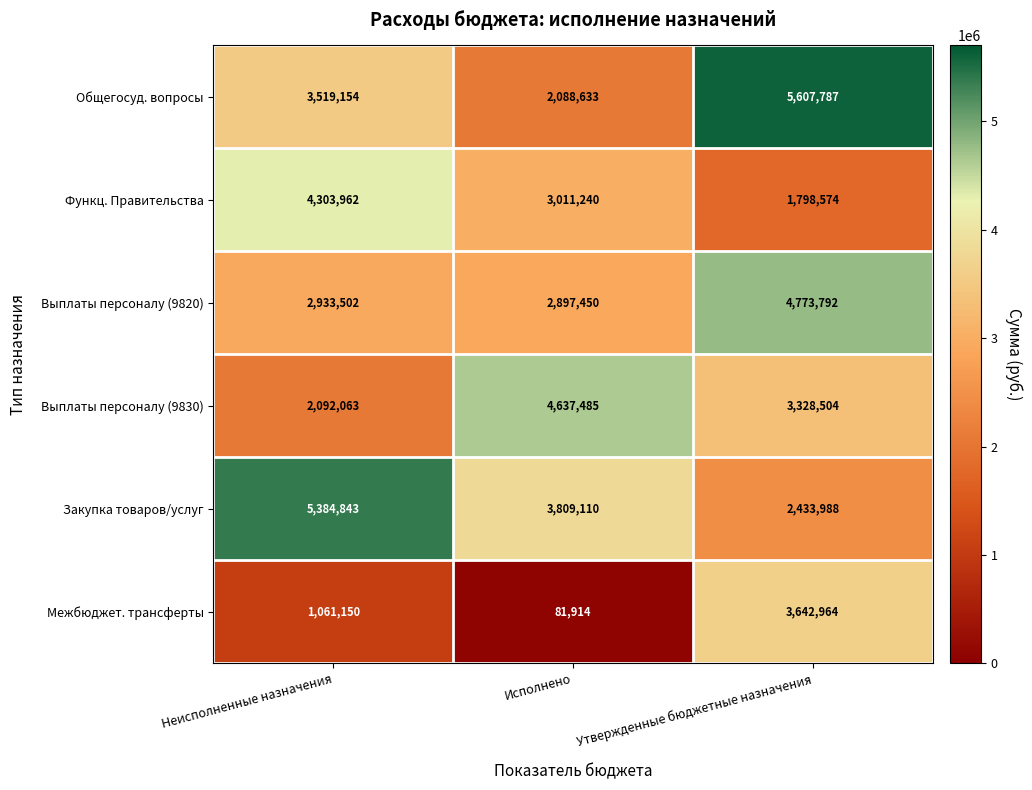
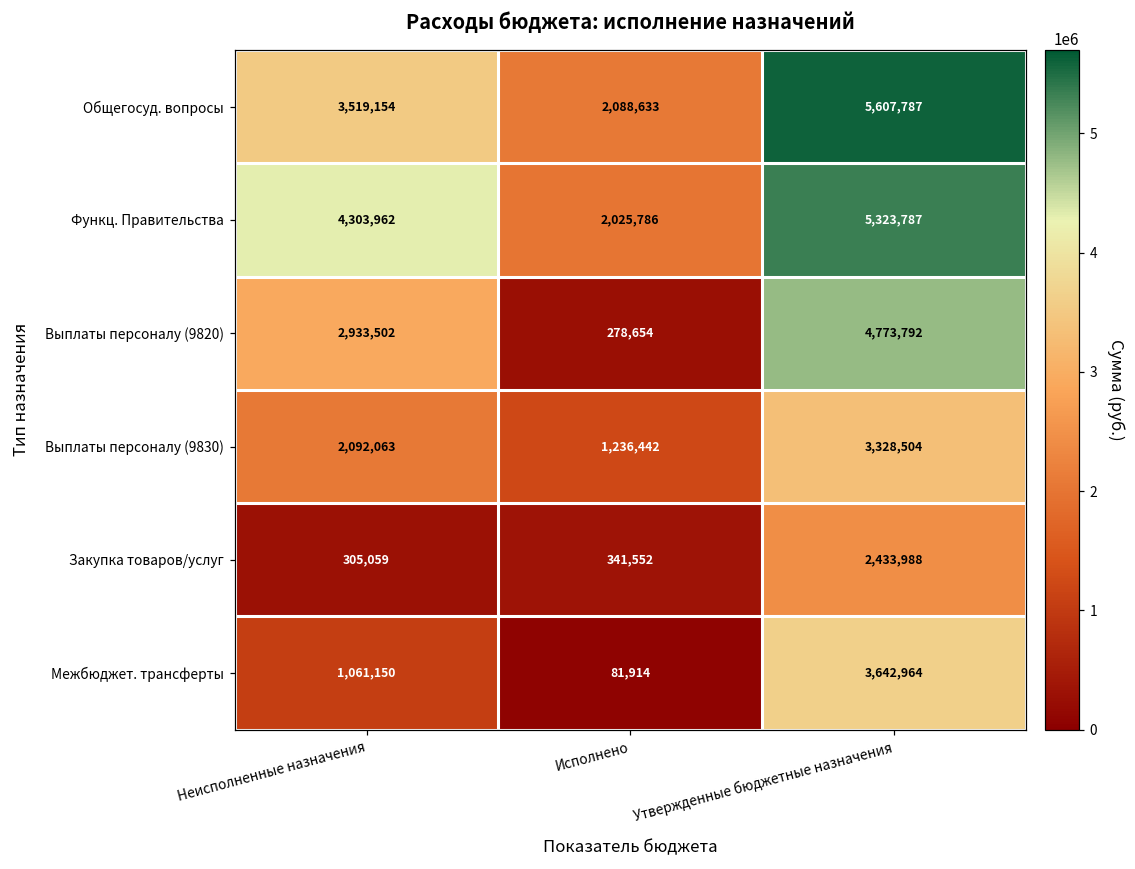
Функц. Правительства, Исполнено: 3,011,240 -> 2,025,786
Функц. Правительства, Утвержденные бюджетные назначения: 1,798,574 -> 5,323,787
Выплаты персоналу (9820), Исполнено: 2,897,450 -> 278,654
Выплаты персоналу (9830), Исполнено: 4,637,485 -> 1,236,442
Закупка товаров/услуг, Неисполненные назначения: 5,384,843 -> 305,059
Закупка товаров/услуг, Исполнено: 3,809,110 -> 341,552
